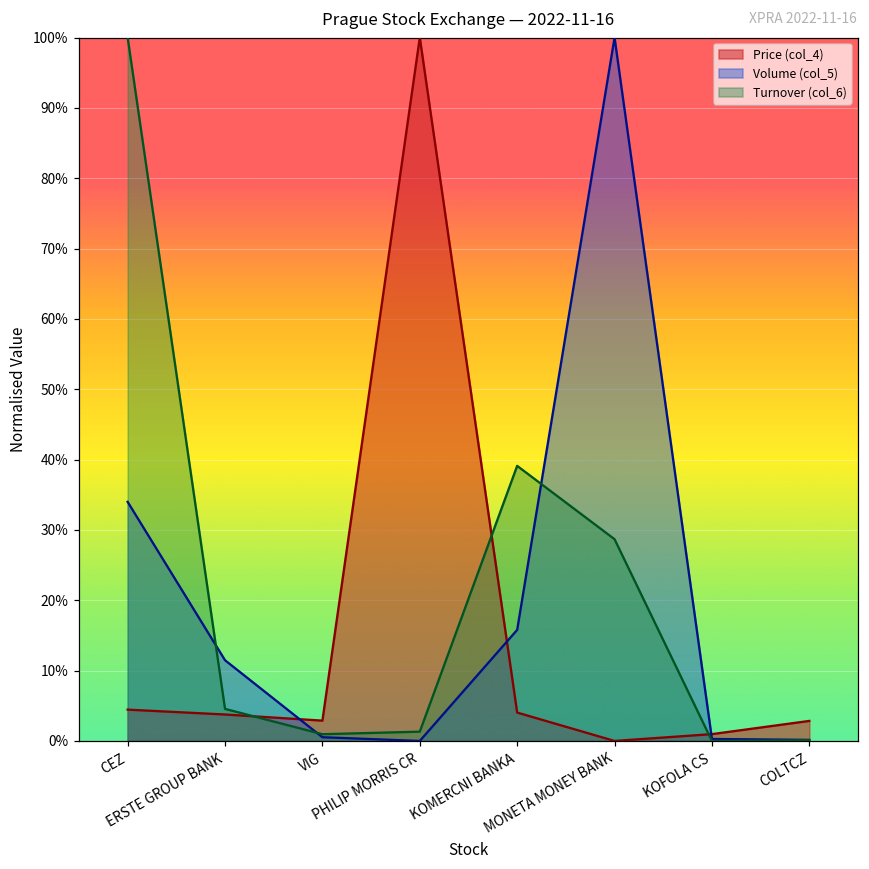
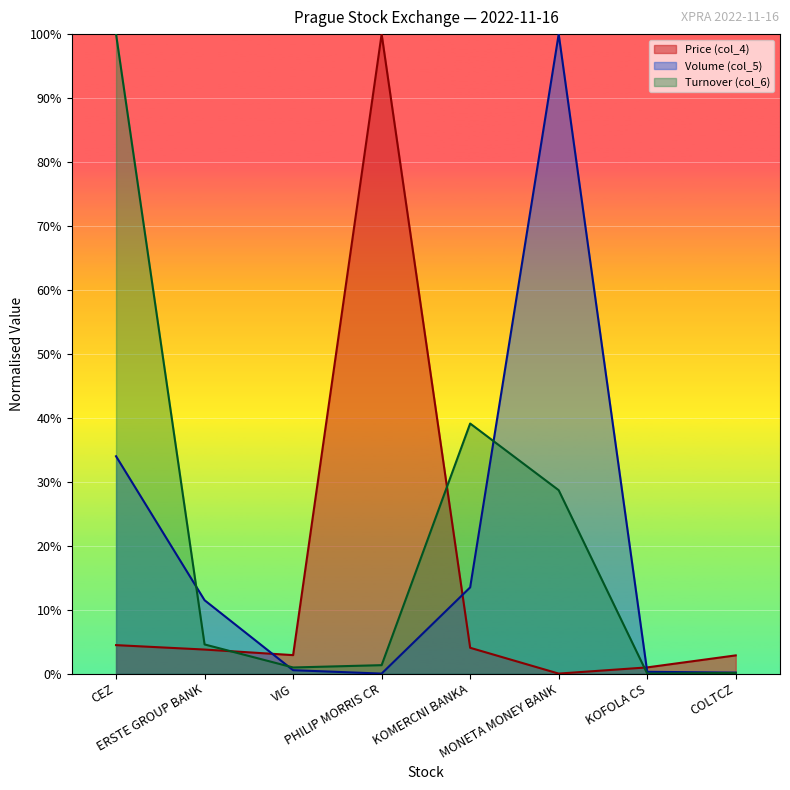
Volume (col_5), KOMERCNI BANKA: 16% -> 13%
